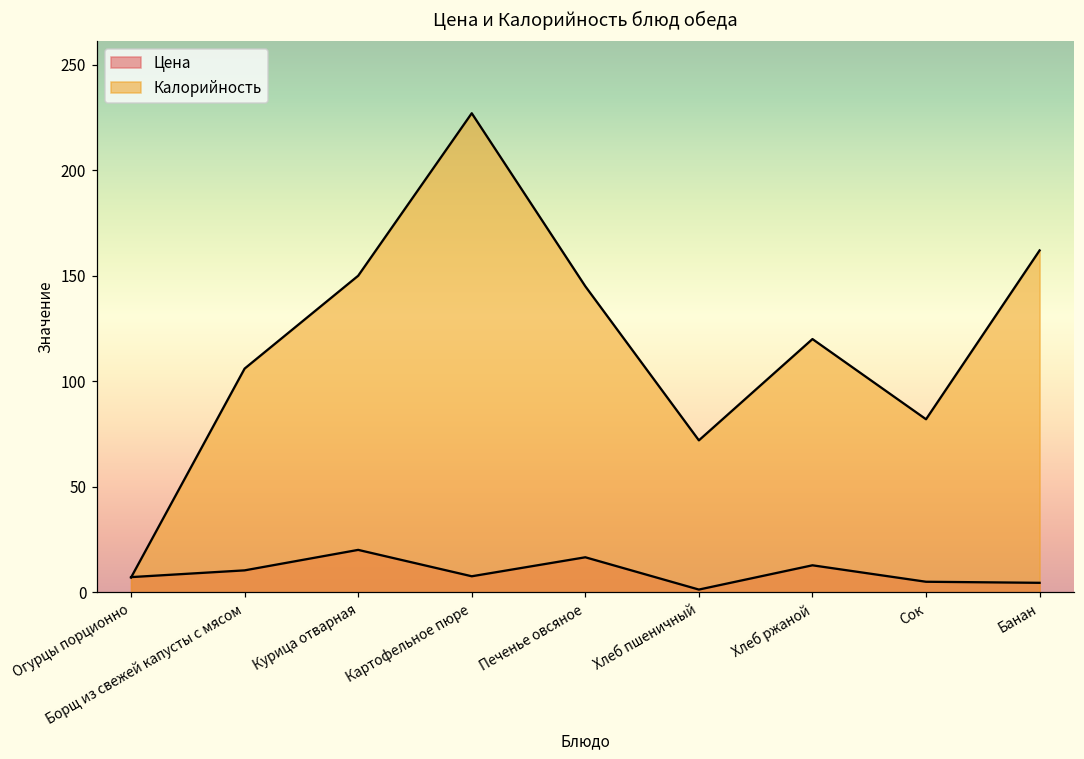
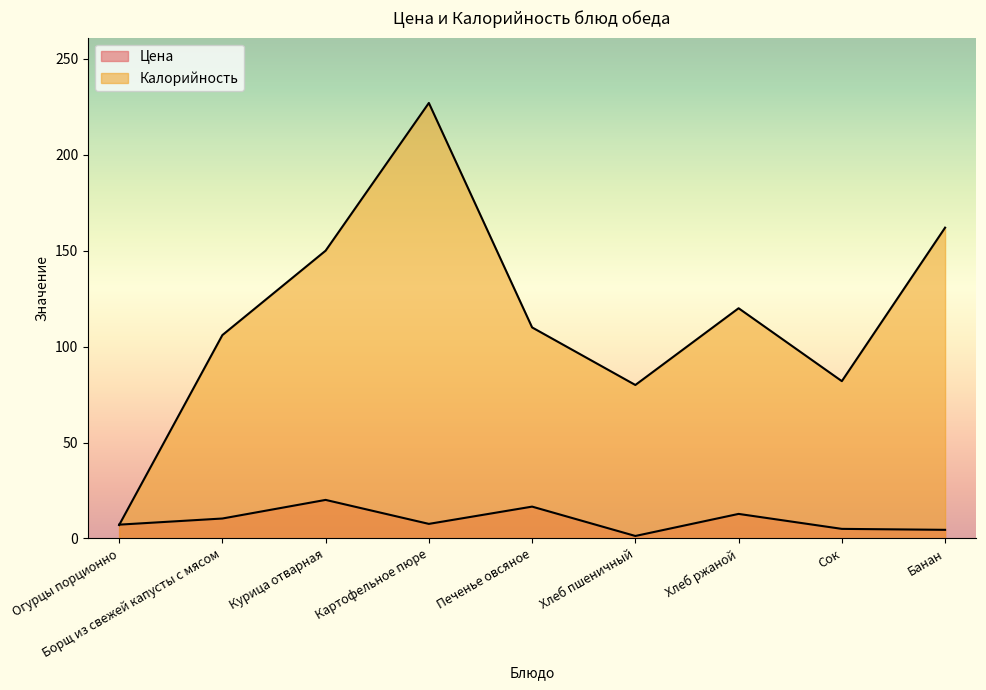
Калорийность, Печенье овсяное: 145 -> 110
Калорийность, Хлеб пшеничный: 72 -> 80
